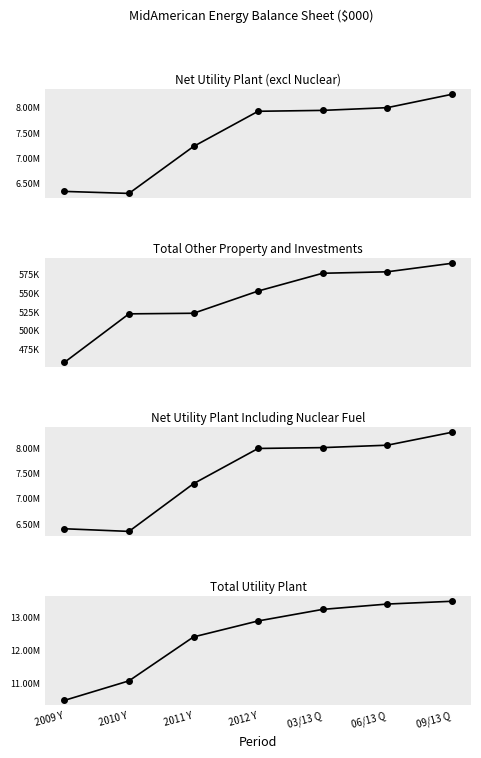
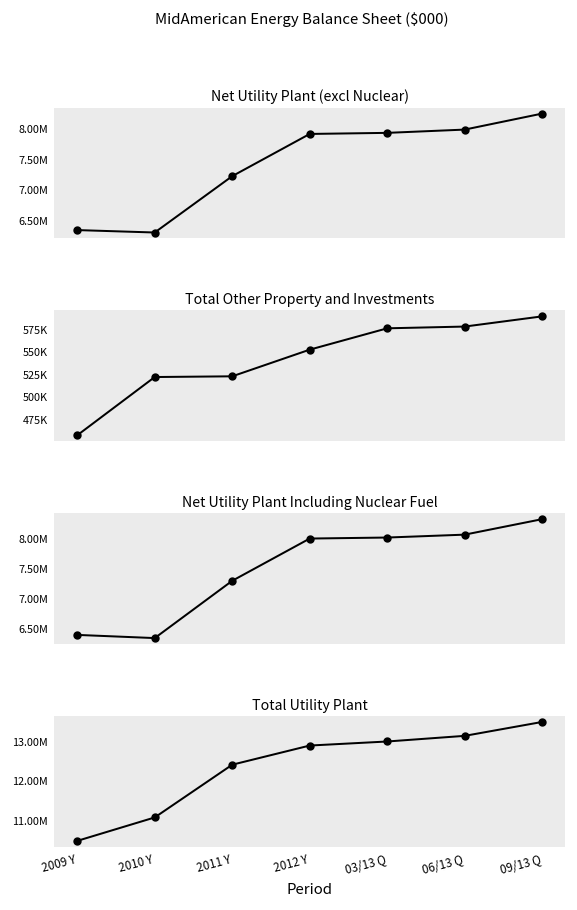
Total Utility Plant, 03/13 Q: 13200000 -> 13000000
Total Utility Plant, 06/13 Q: 13400000 -> 13100000
